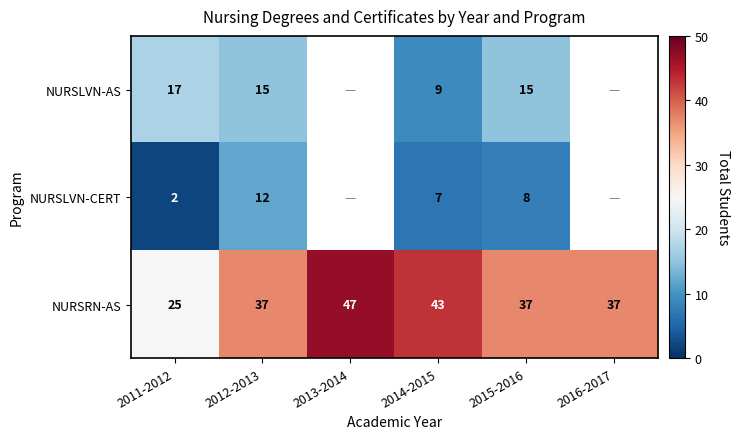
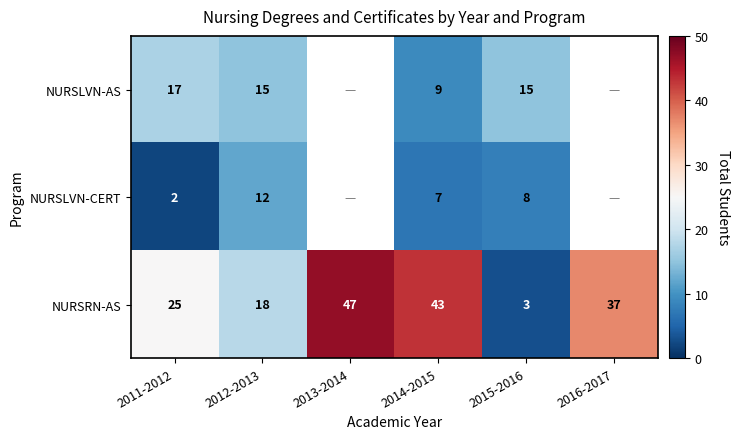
NURSRN-AS, 2012-2013: 37 -> 18
NURSRN-AS, 2015-2016: 37 -> 3
